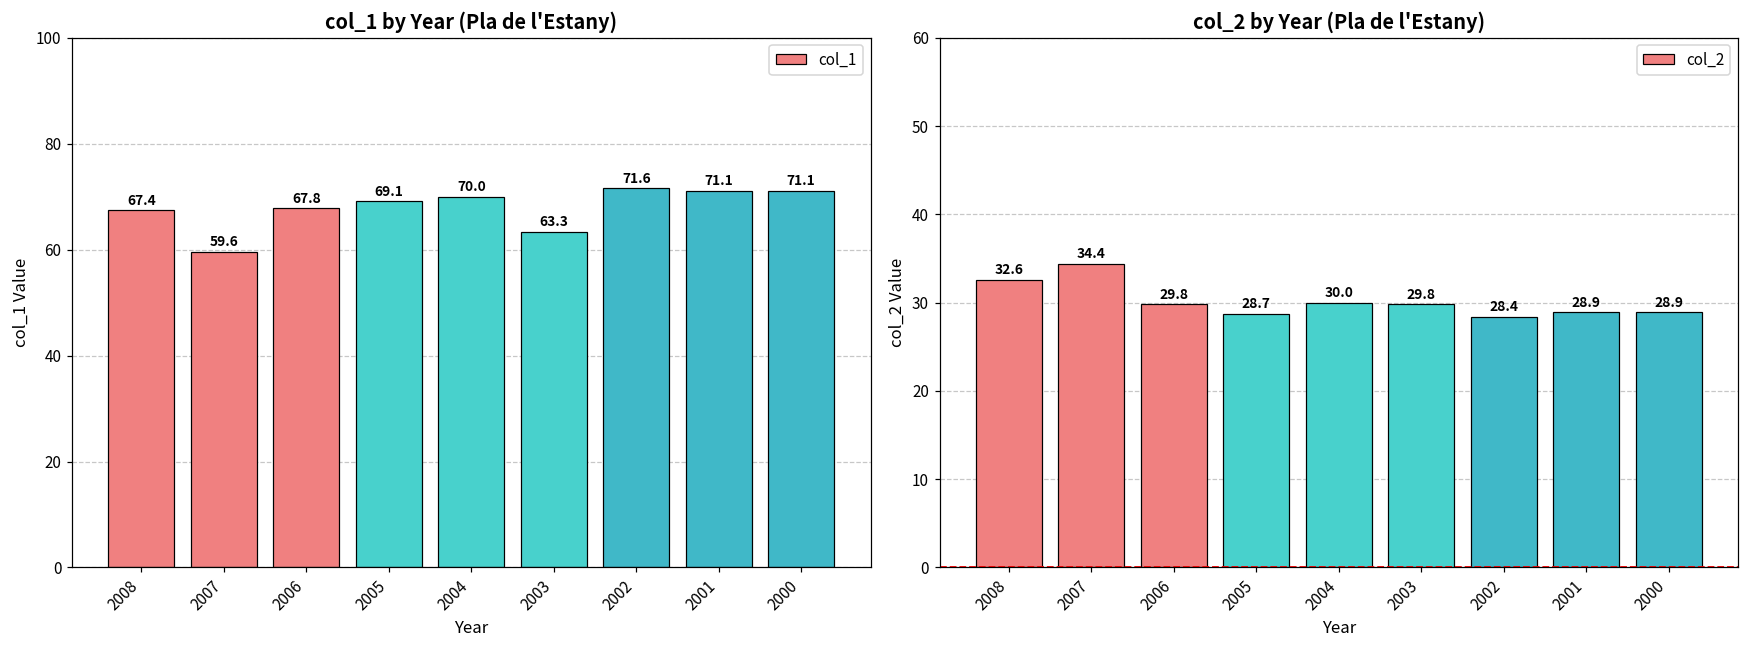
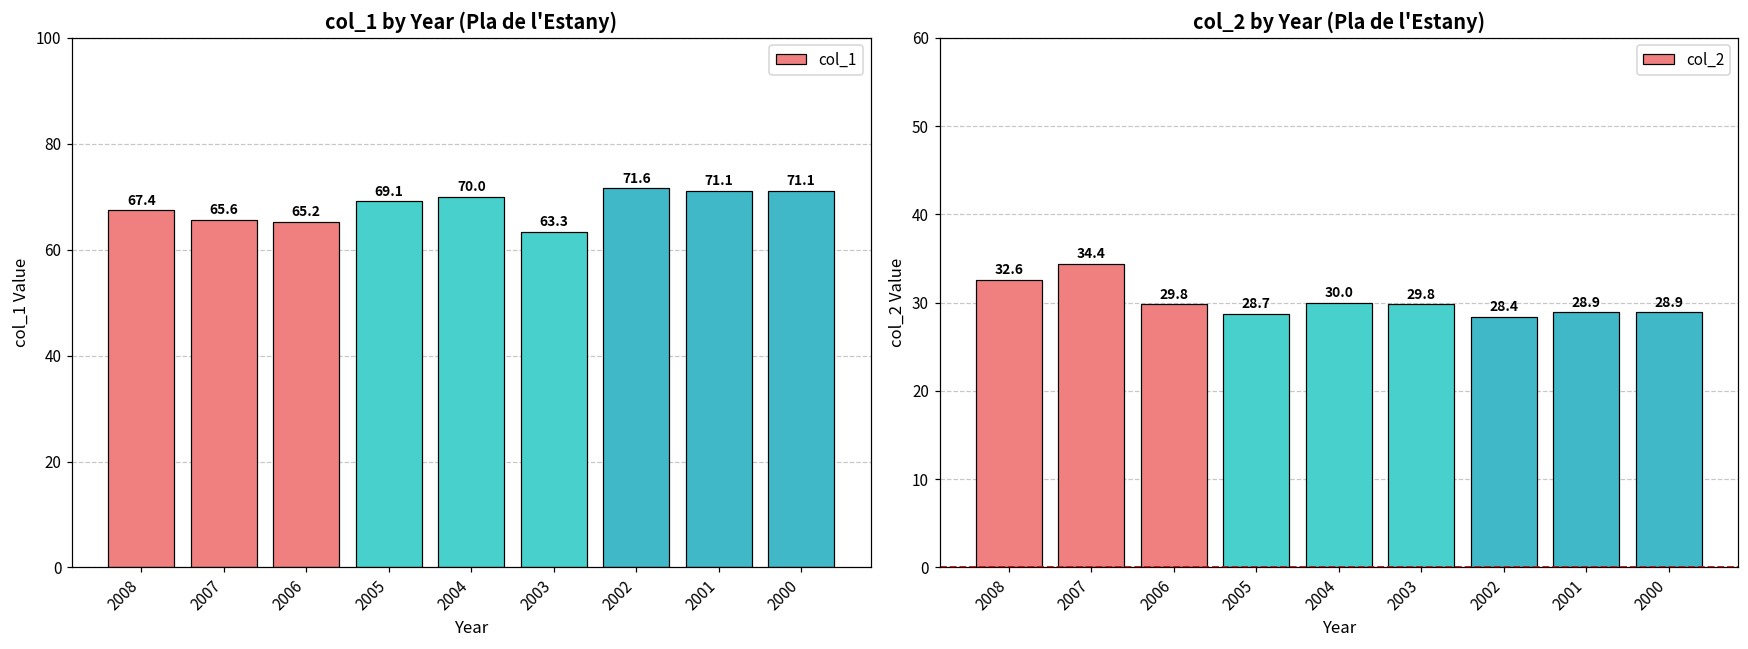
col_1 by Year (Pla de l'Estany), 2007: 59.6 -> 65.6
col_1 by Year (Pla de l'Estany), 2006: 67.8 -> 65.2
